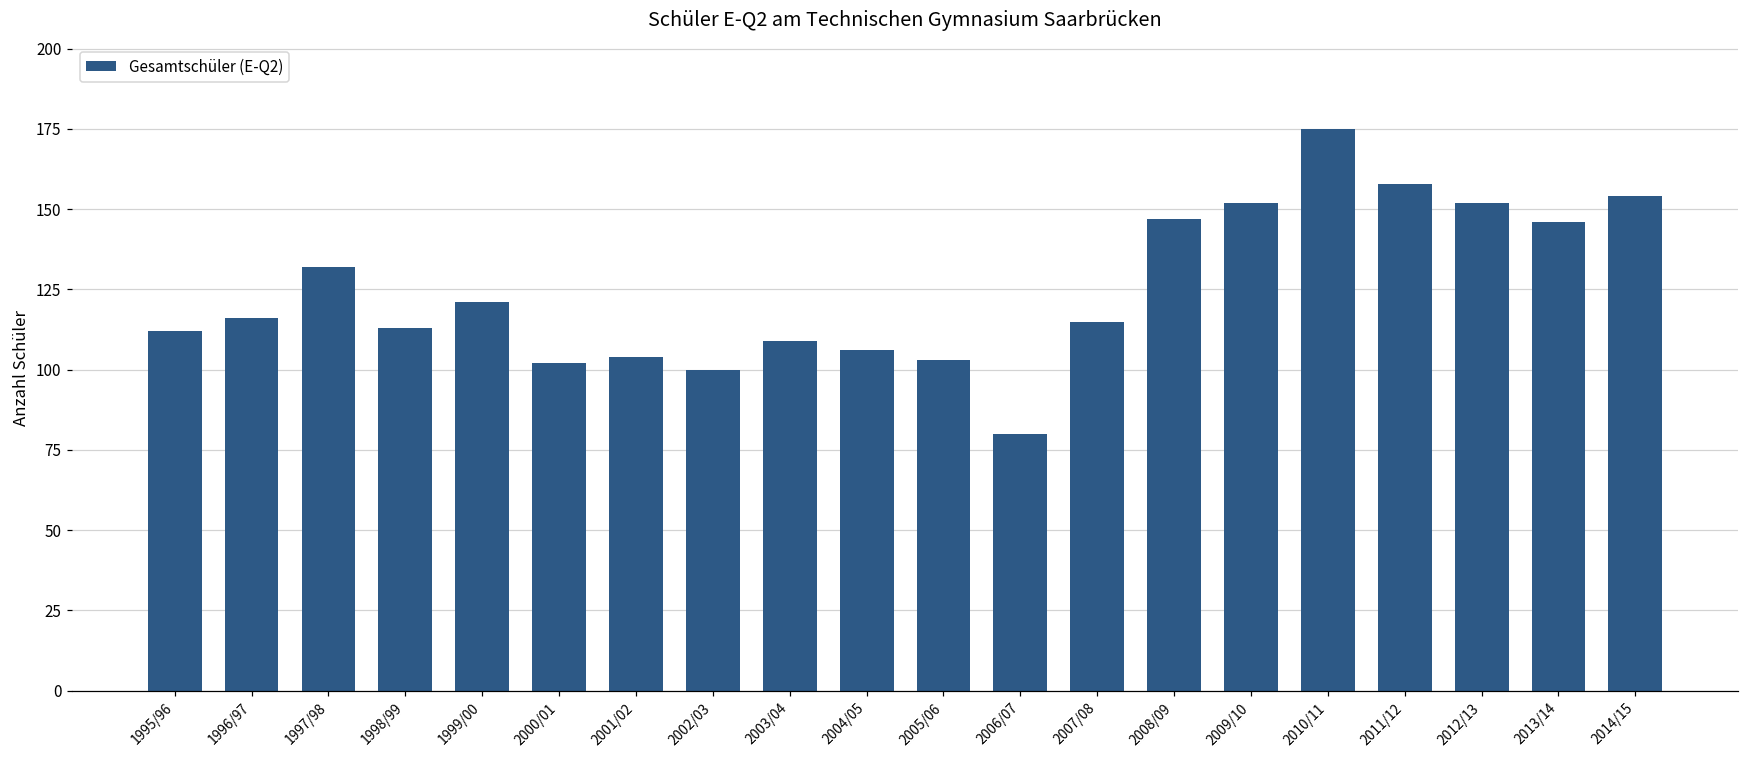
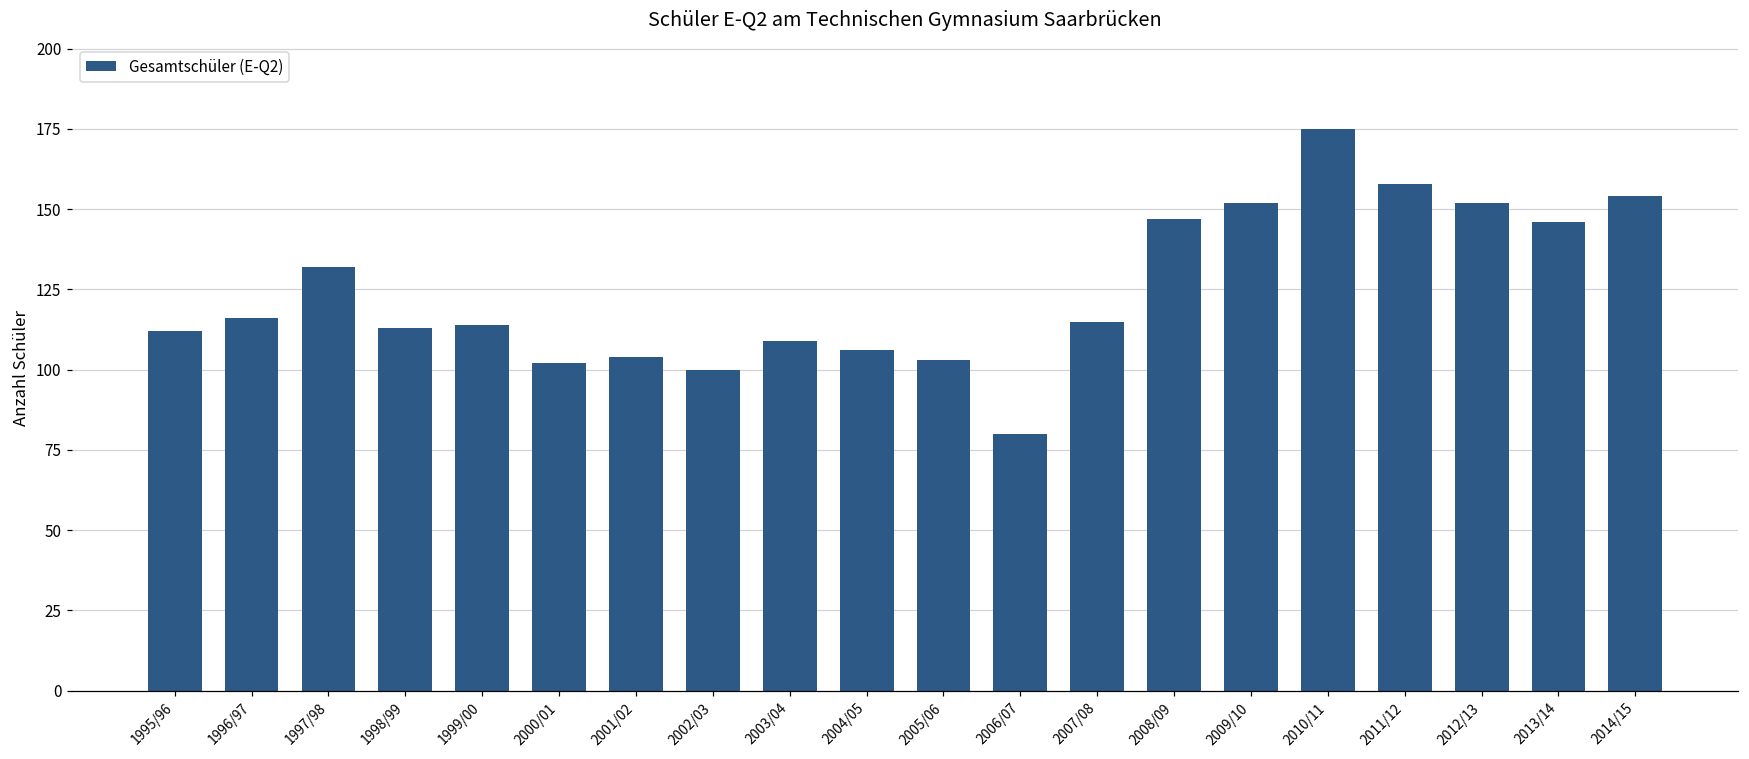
1999/00: 121 -> 114
